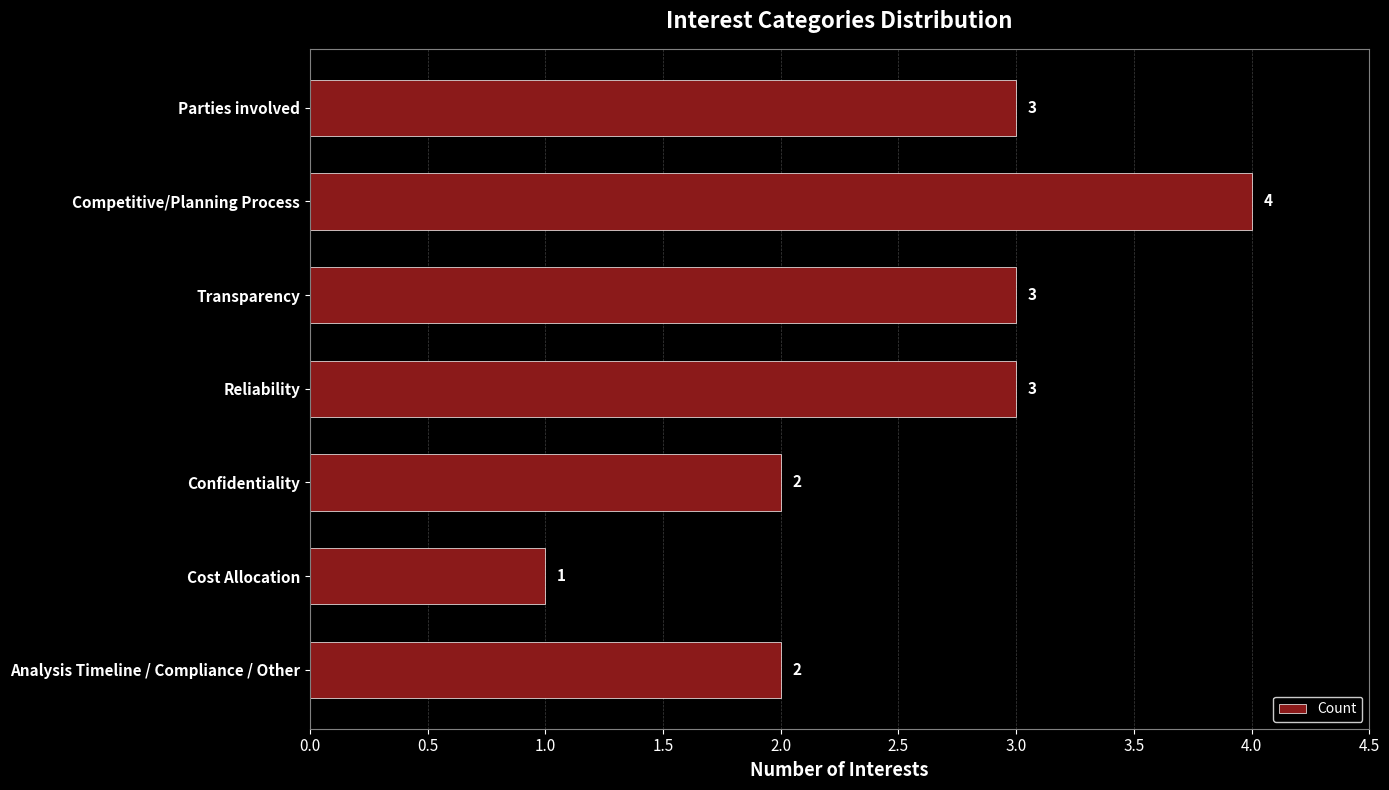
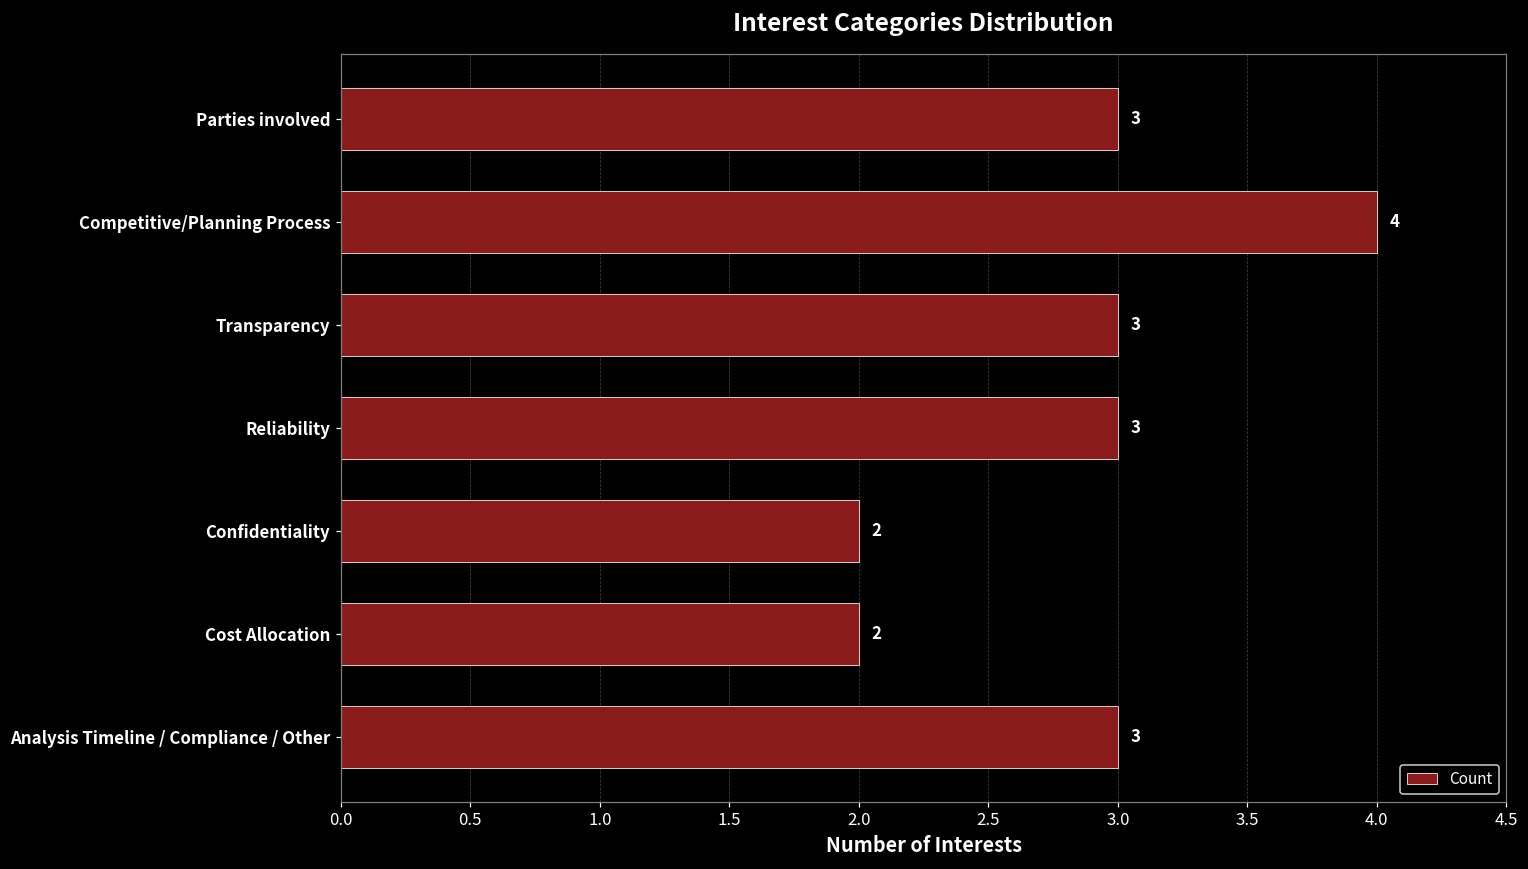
Cost Allocation: 1 -> 2
Analysis Timeline / Compliance / Other: 2 -> 3
